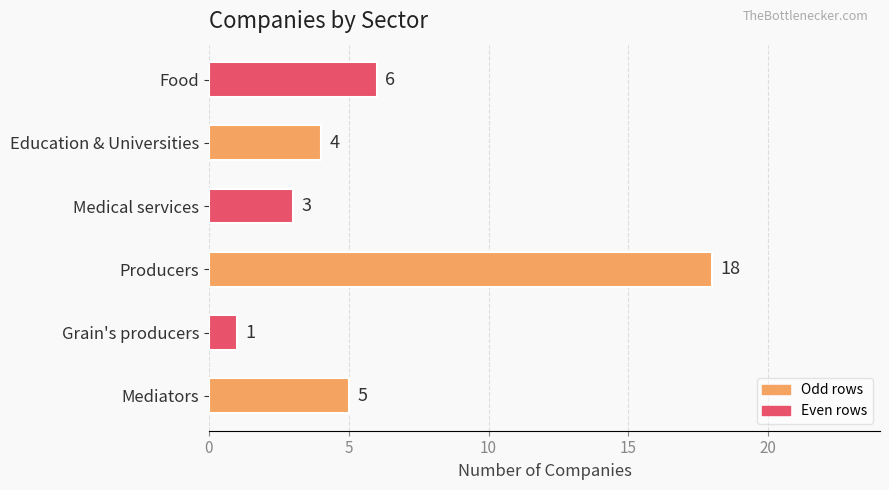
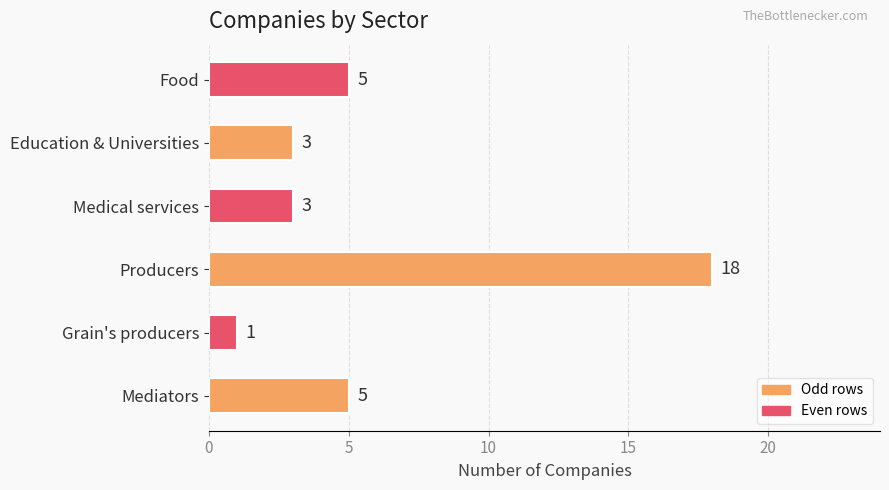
Food: 6 -> 5
Education & Universities: 4 -> 3
